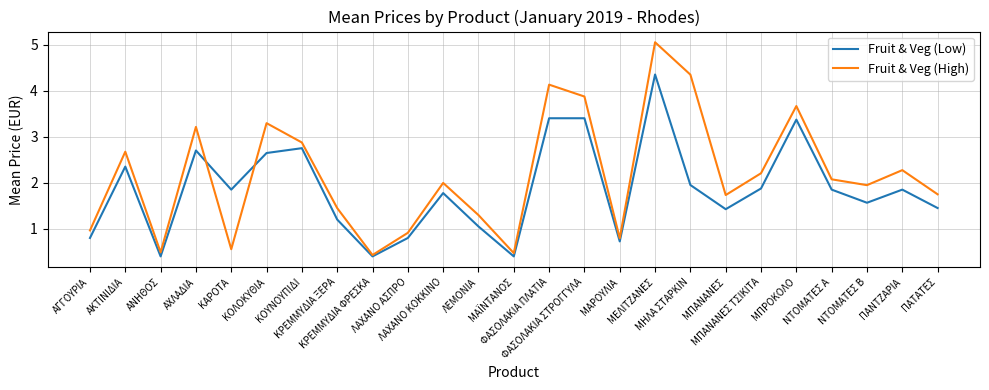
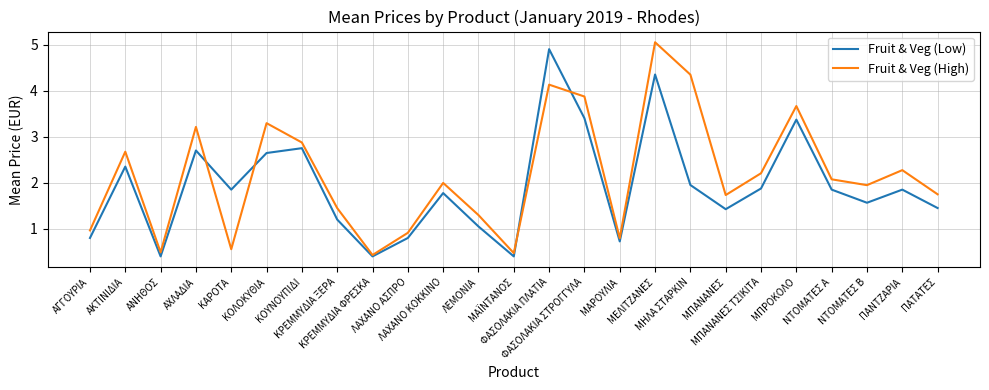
Fruit & Veg (Low), ΦΑΣΟΛΑΚΙΑ ΠΛΑΤΙΑ: 3.4 -> 4.9
